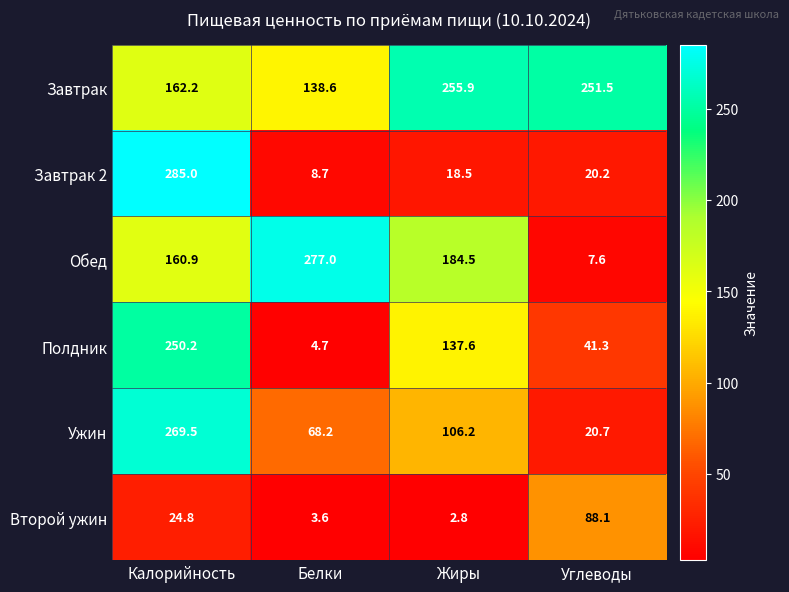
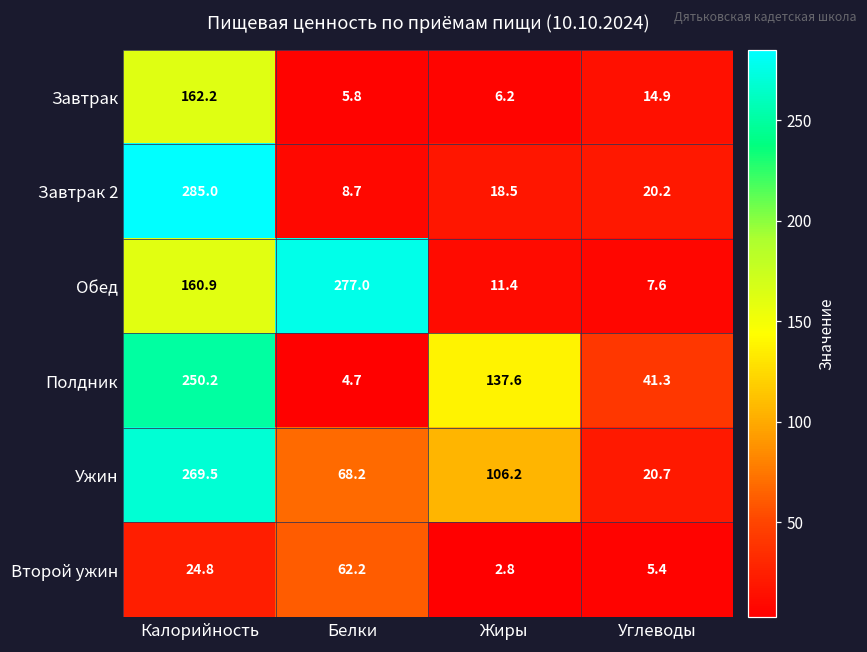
Завтрак, Белки: 138.6 -> 5.8
Завтрак, Жиры: 255.9 -> 6.2
Завтрак, Углеводы: 251.5 -> 14.9
Обед, Жиры: 184.5 -> 11.4
Второй ужин, Белки: 3.6 -> 62.2
Второй ужин, Углеводы: 88.1 -> 5.4
